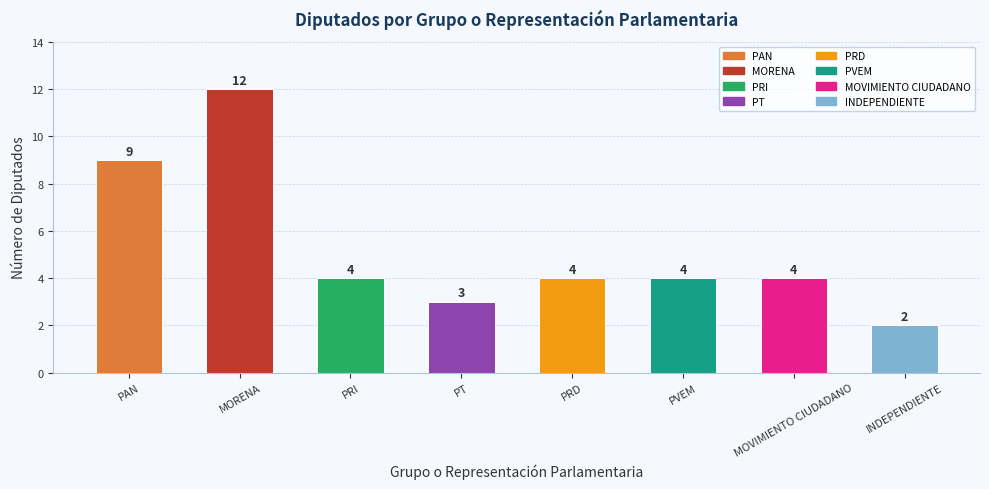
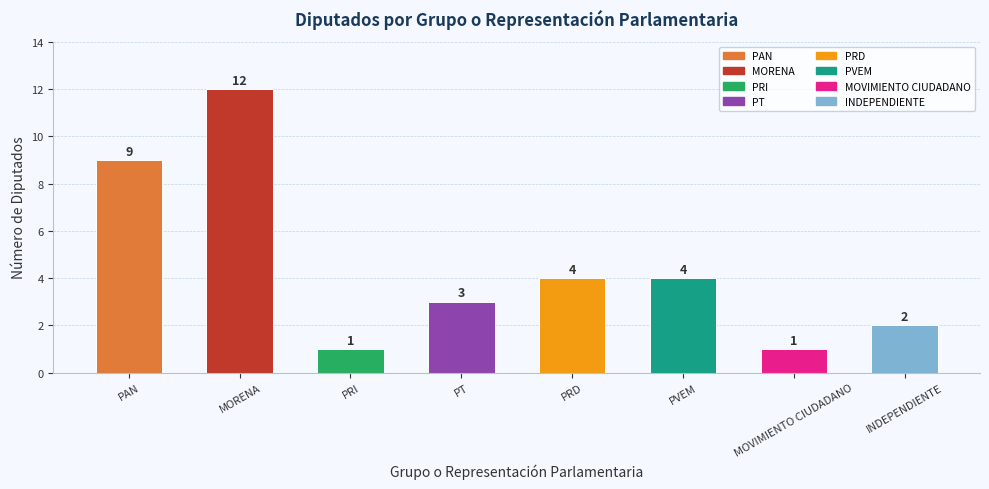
PRI: 4 -> 1
MOVIMIENTO CIUDADANO: 4 -> 1
